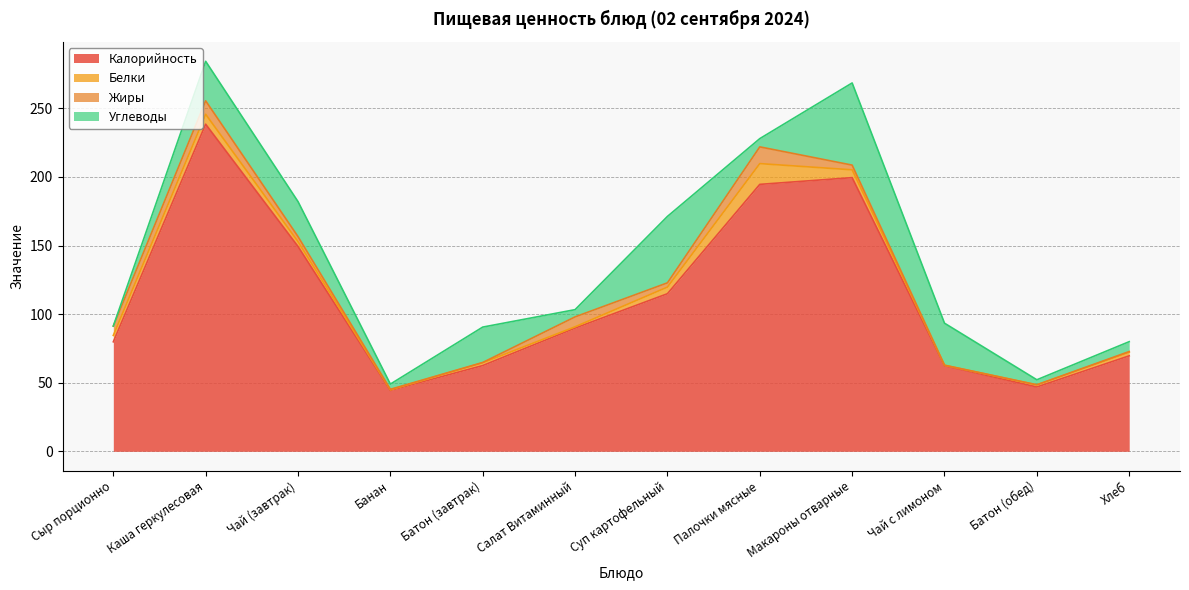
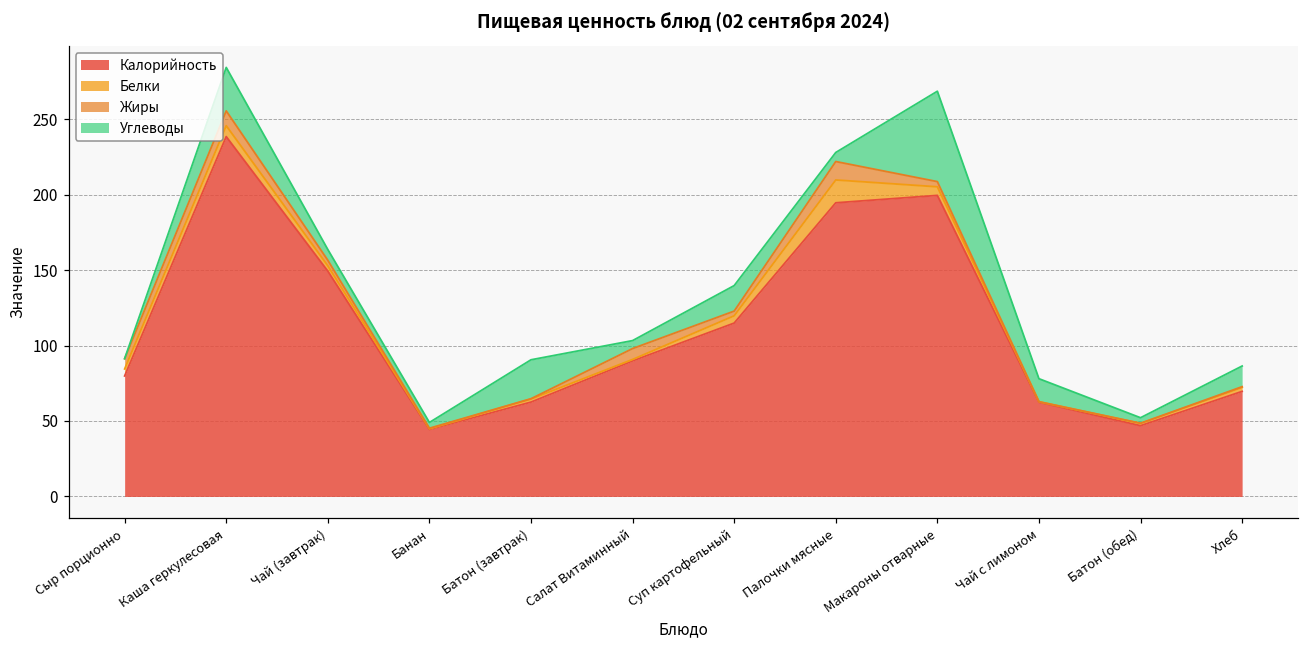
Углеводы, Чай (завтрак): 26 -> 7
Углеводы, Суп картофельный: 48 -> 17
Углеводы, Чай с лимоном: 31 -> 15
Углеводы, Хлеб: 7 -> 14
